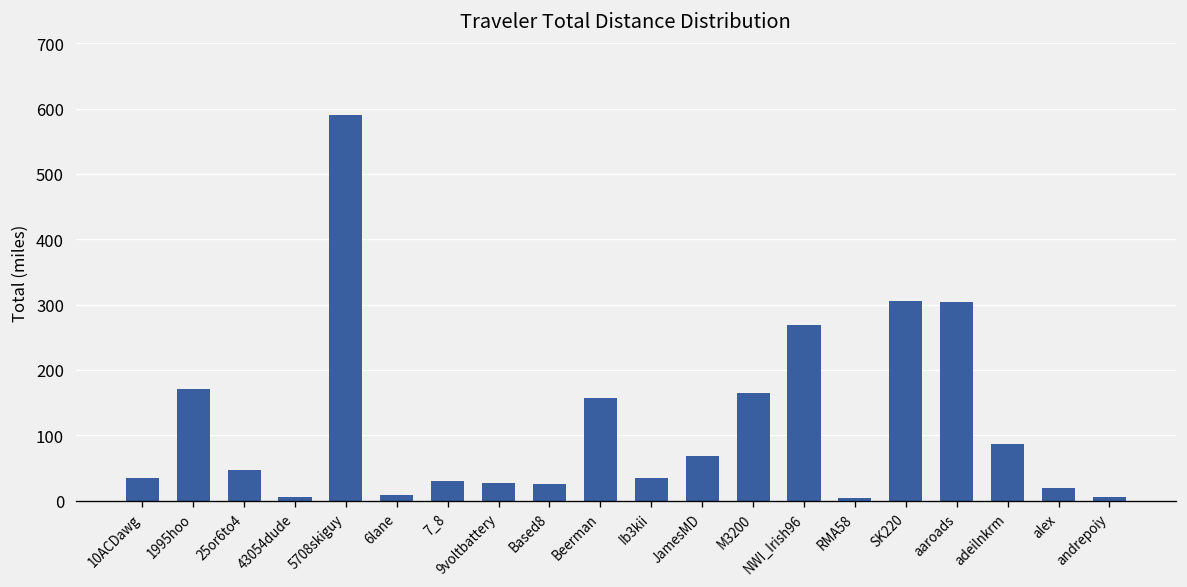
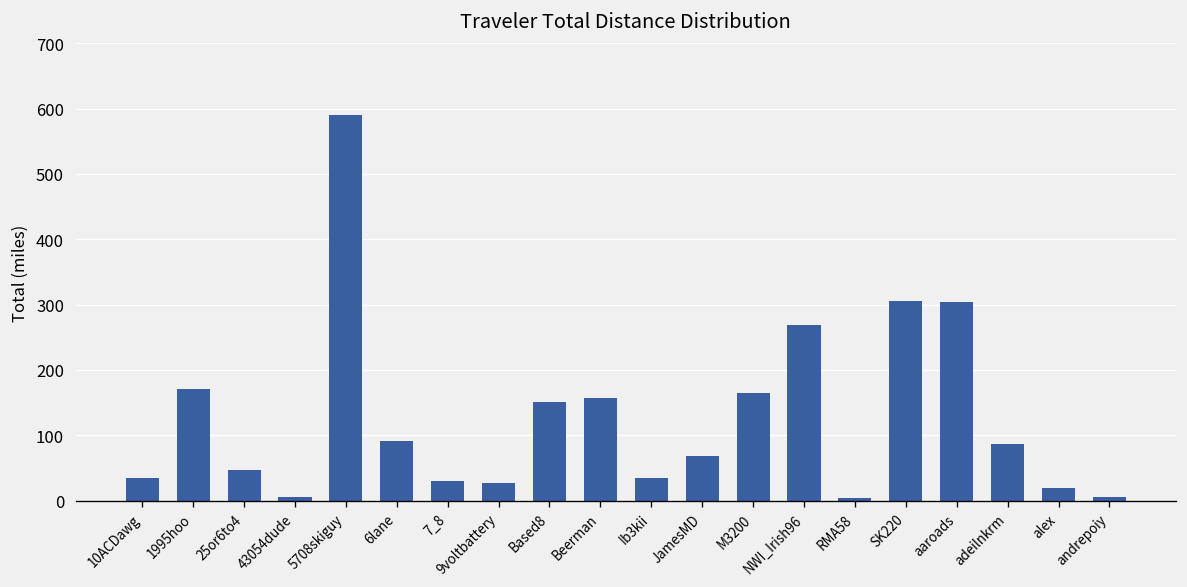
6lane: 10 -> 90
Based8: 30 -> 150
